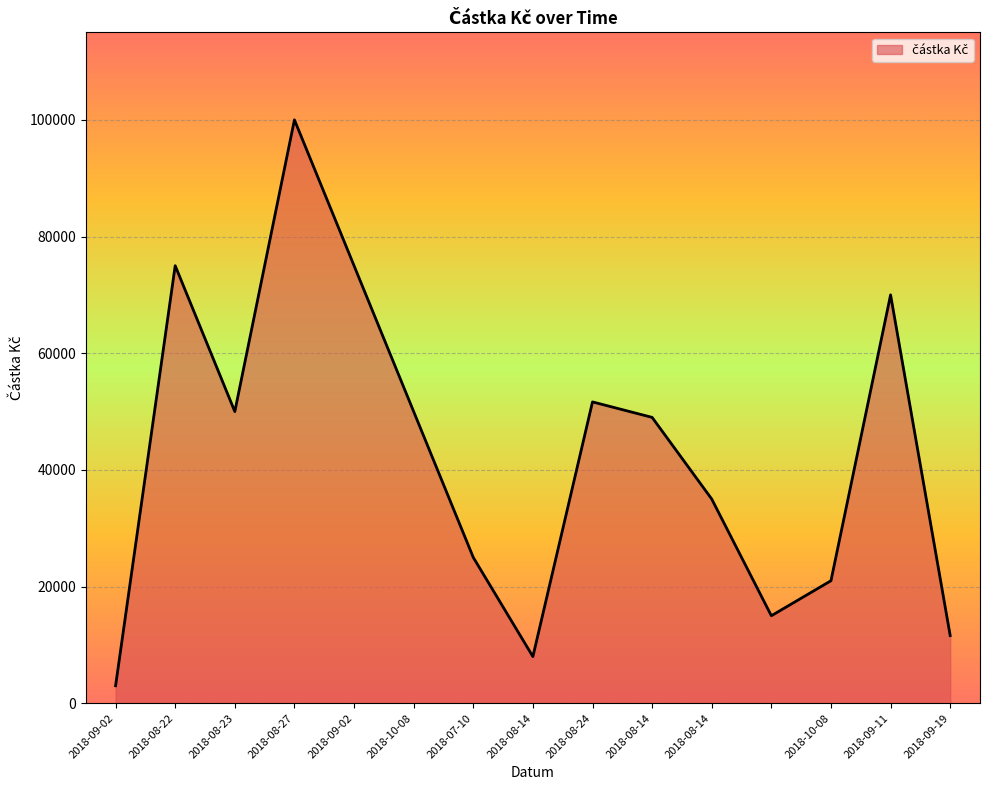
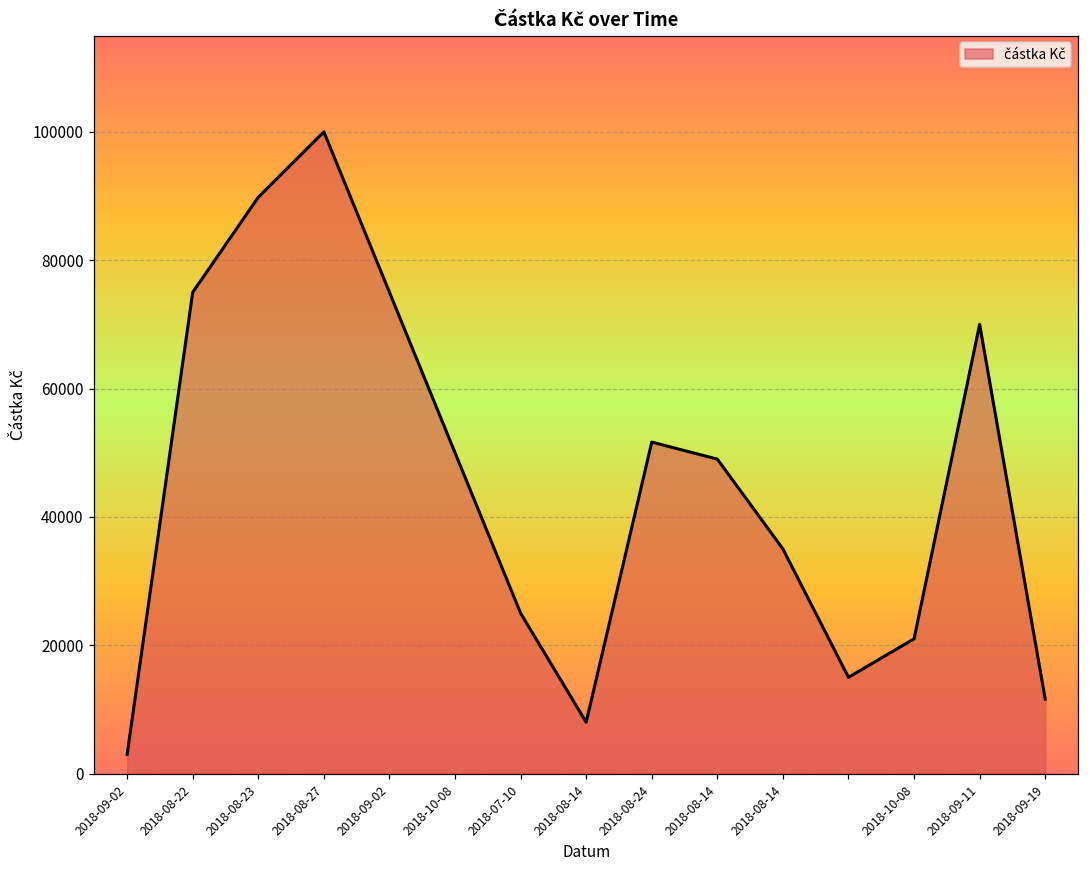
2018-08-23: 50000 -> 90000
